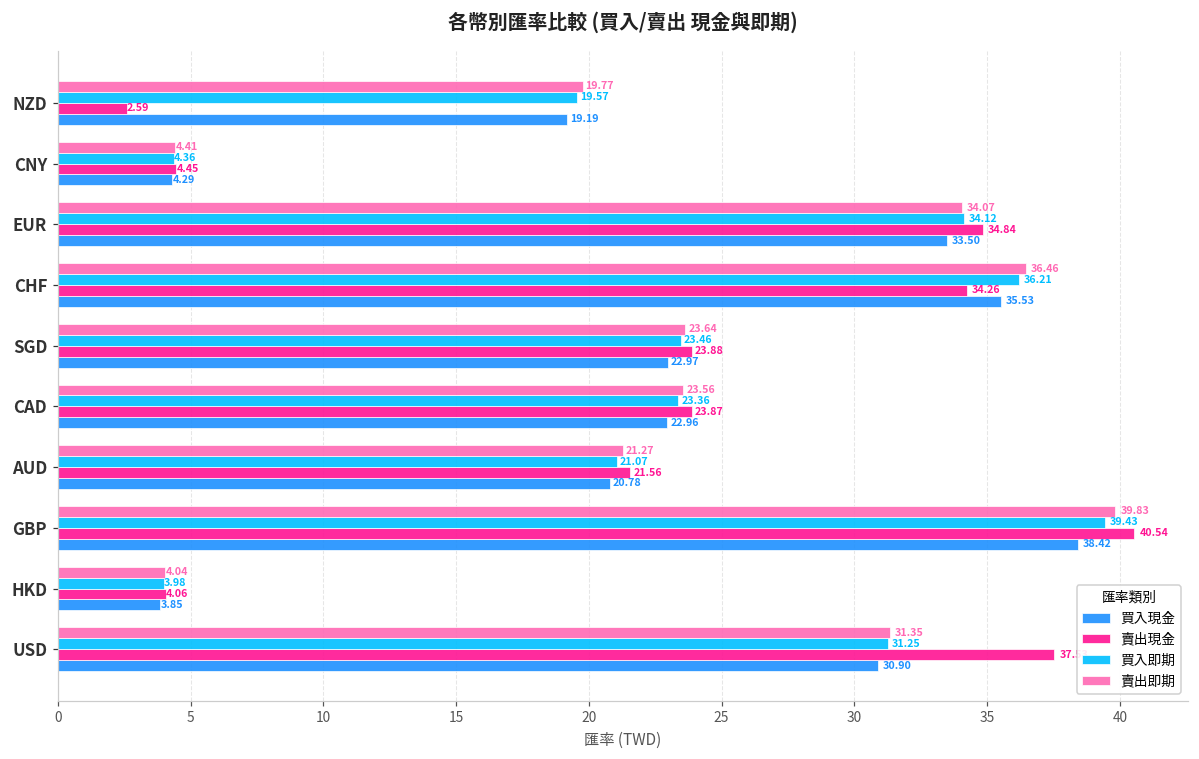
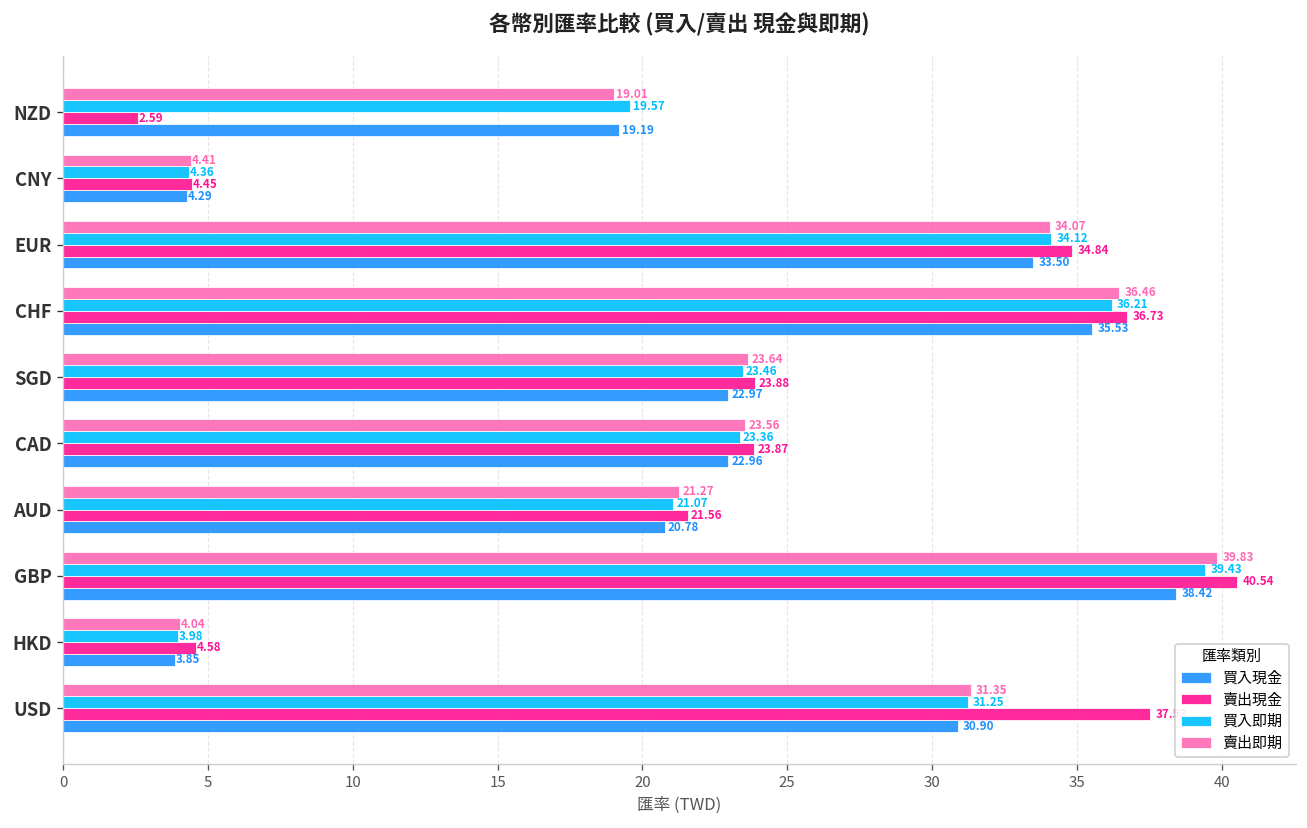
賣出即期, NZD: 19.77 -> 19.01
賣出現金, CHF: 34.26 -> 36.73
賣出現金, HKD: 4.06 -> 4.58
